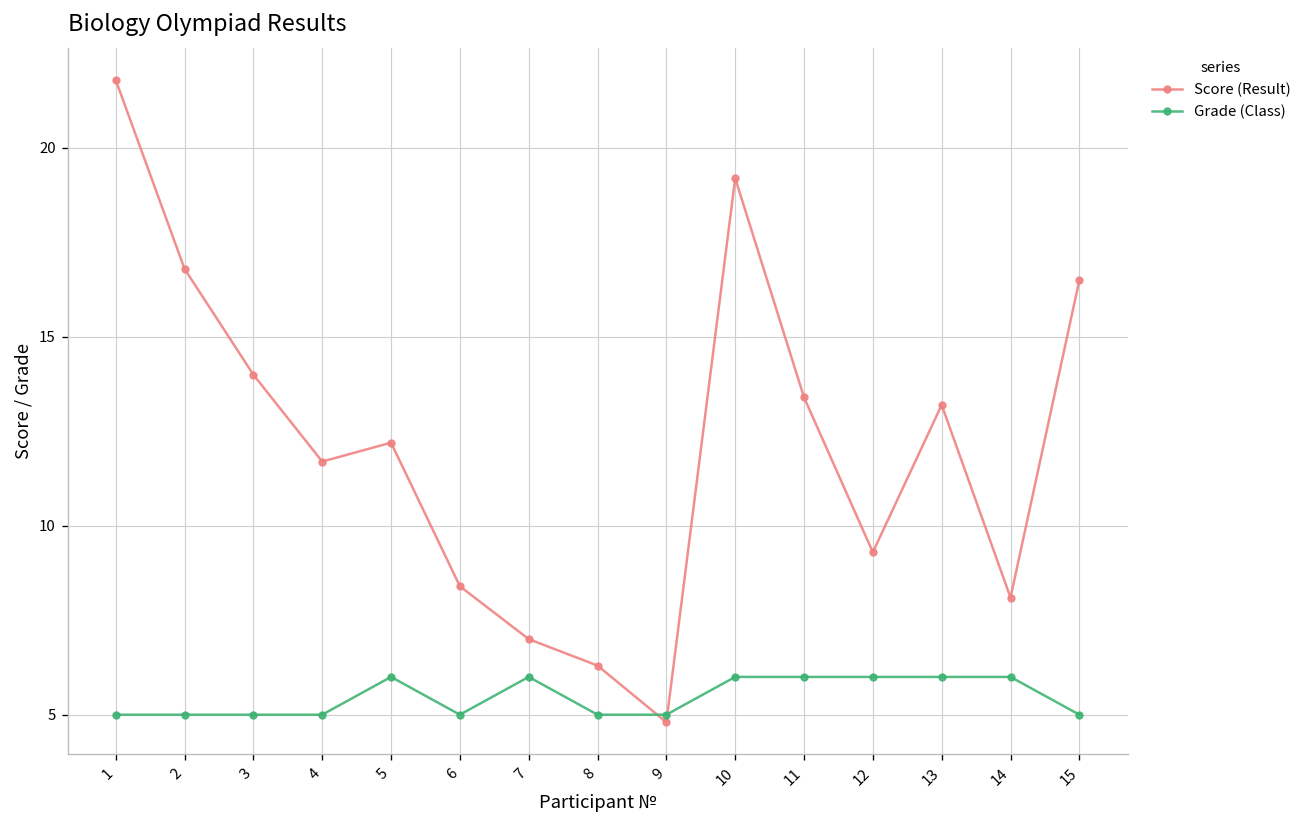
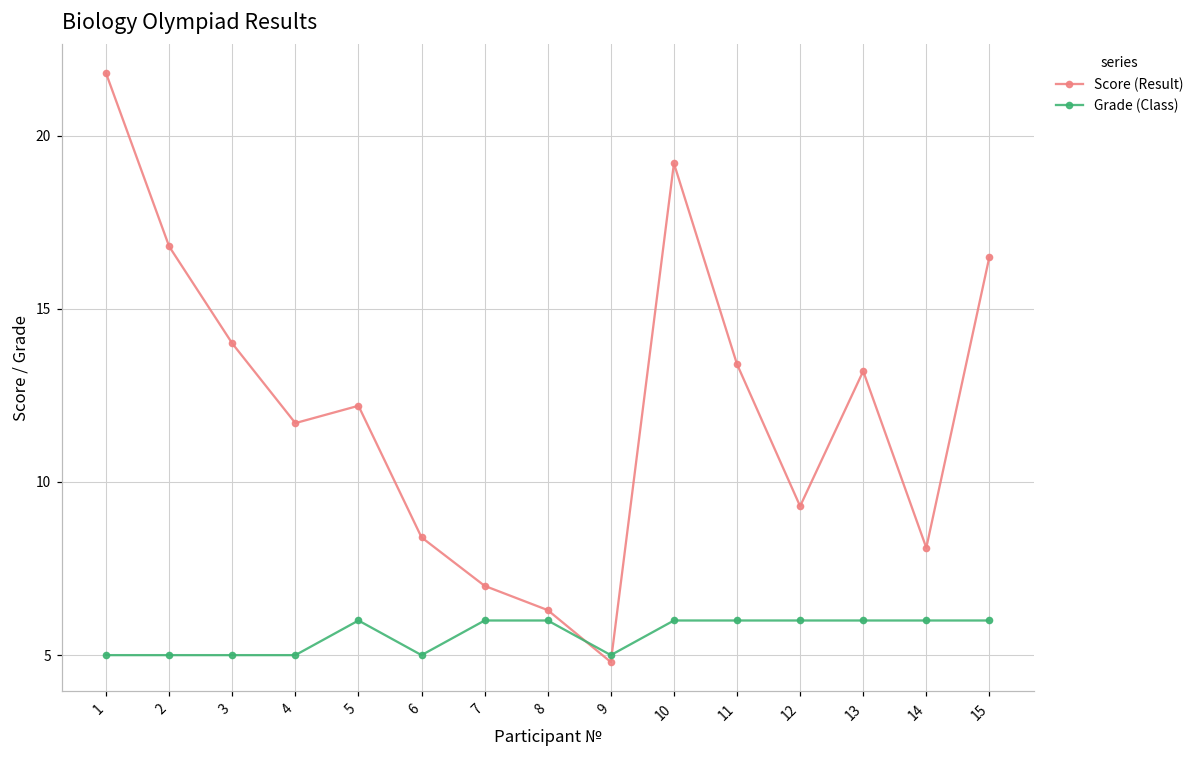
Grade (Class), 8: 5 -> 6
Grade (Class), 15: 5 -> 6
